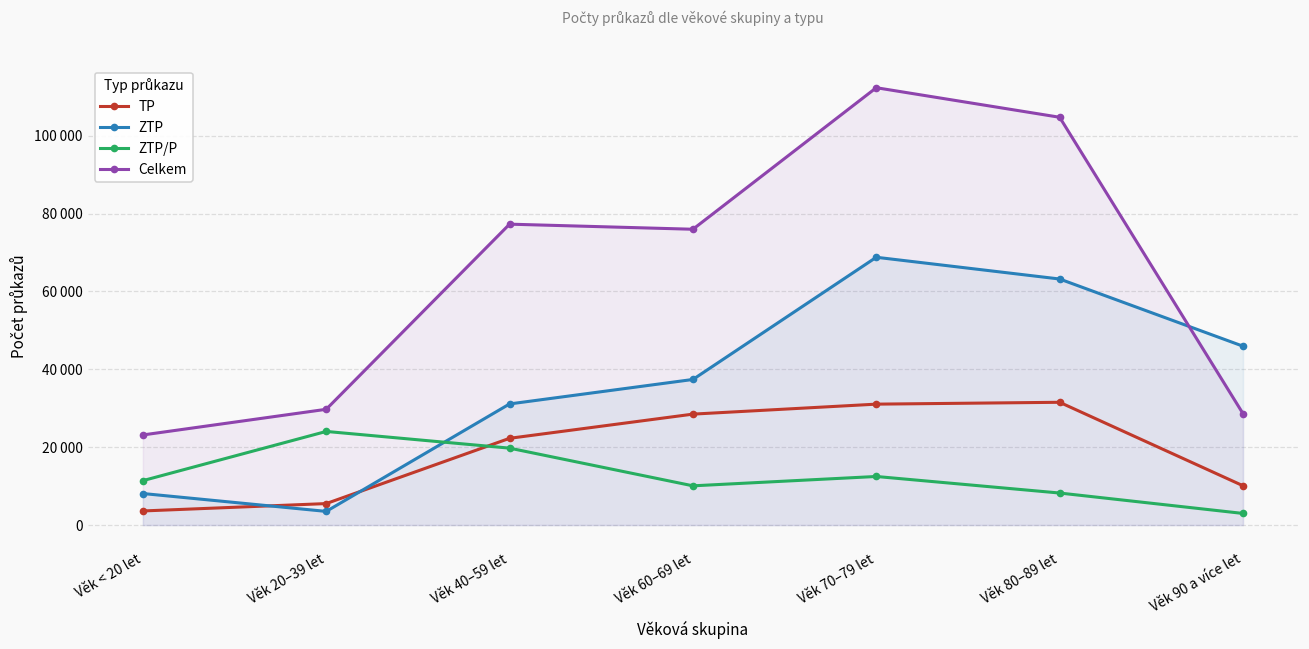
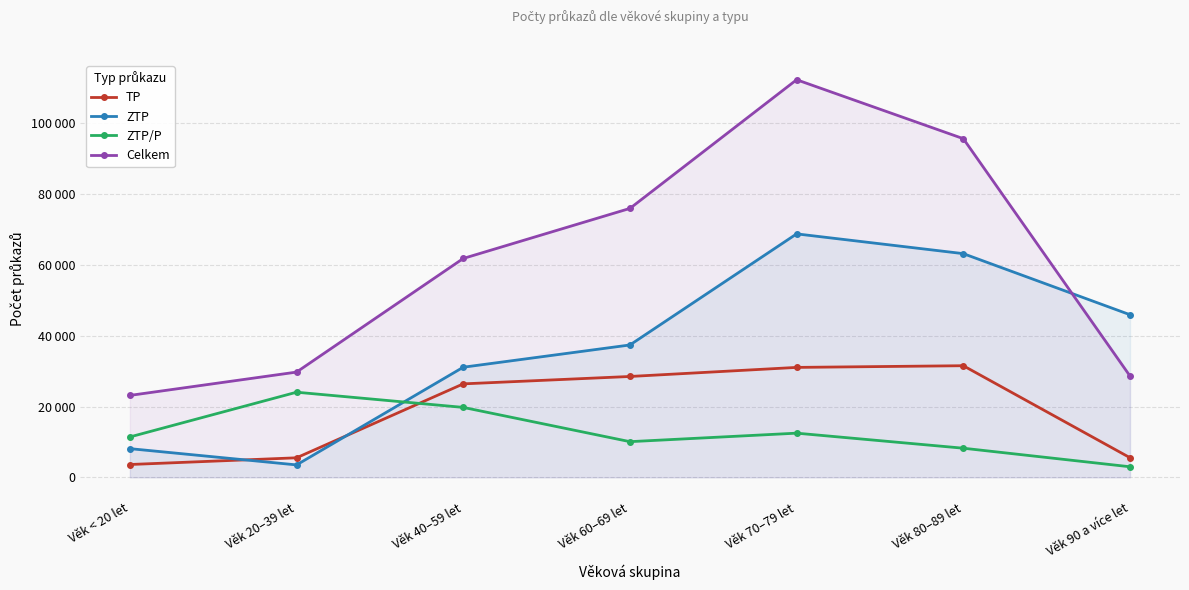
TP, Věk 40–59 let: 22000 -> 26000
Celkem, Věk 40–59 let: 77000 -> 62000
Celkem, Věk 80–89 let: 105000 -> 96000
TP, Věk 90 a více let: 10000 -> 6000
